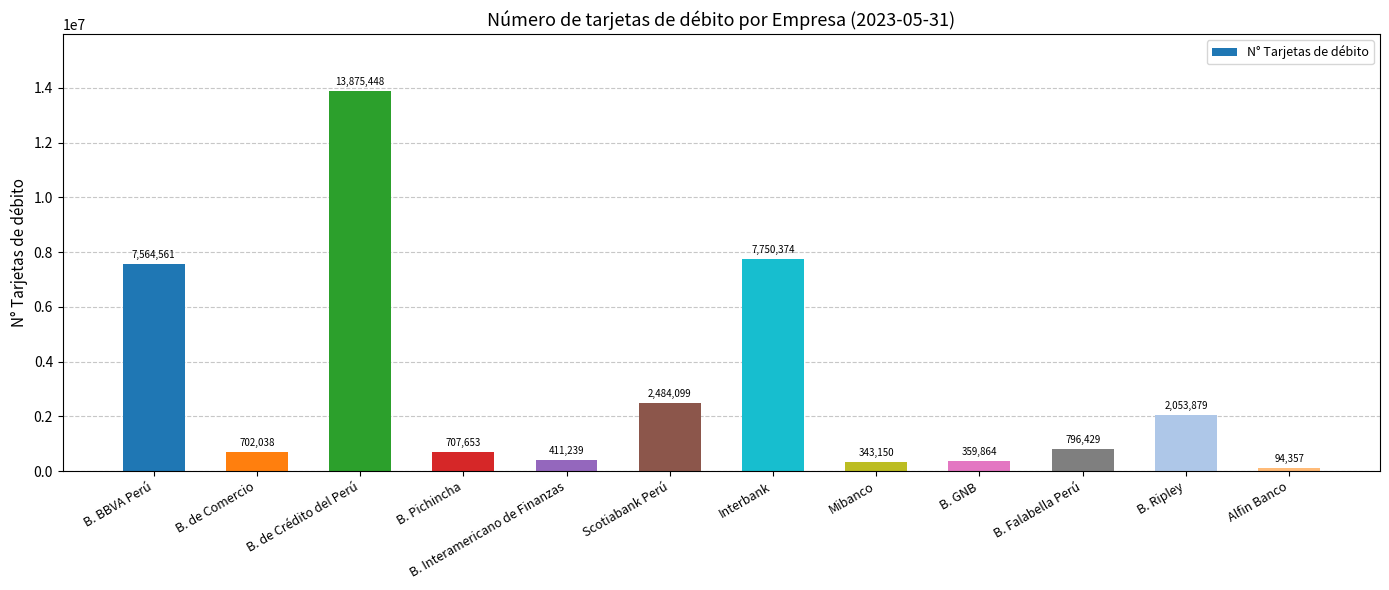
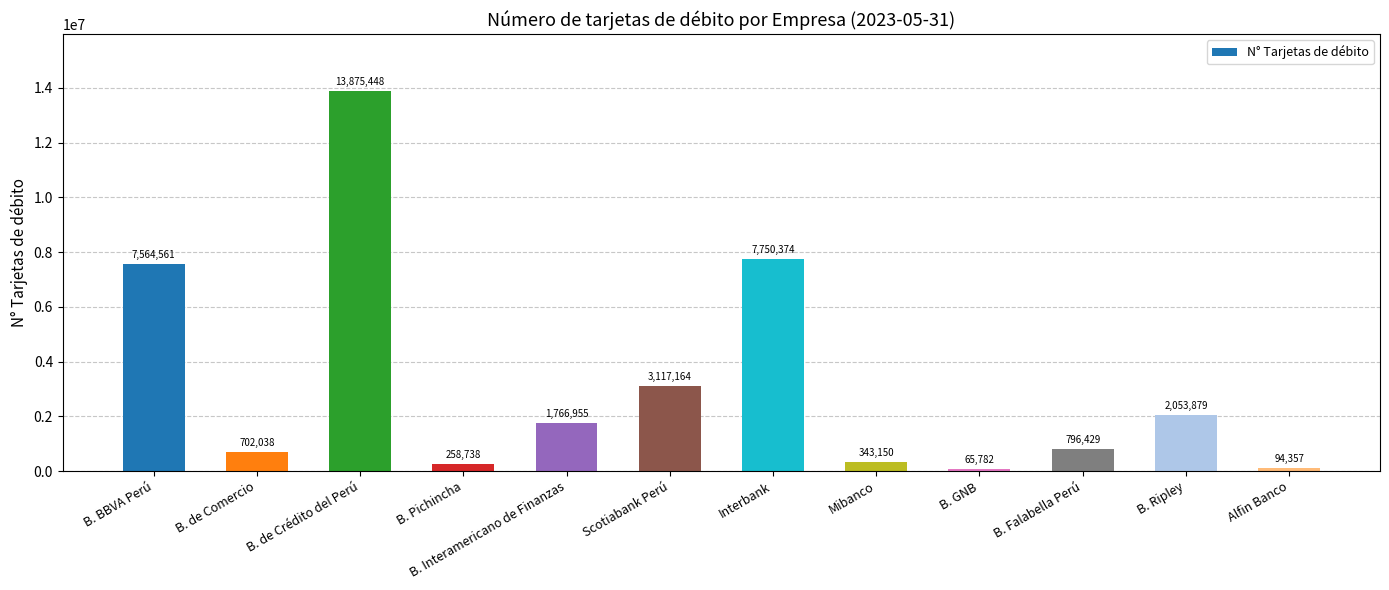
B. Pichincha: 707,653 -> 258,738
B. Interamericano de Finanzas: 411,239 -> 1,766,955
Scotiabank Perú: 2,484,099 -> 3,117,164
B. GNB: 359,864 -> 65,782
